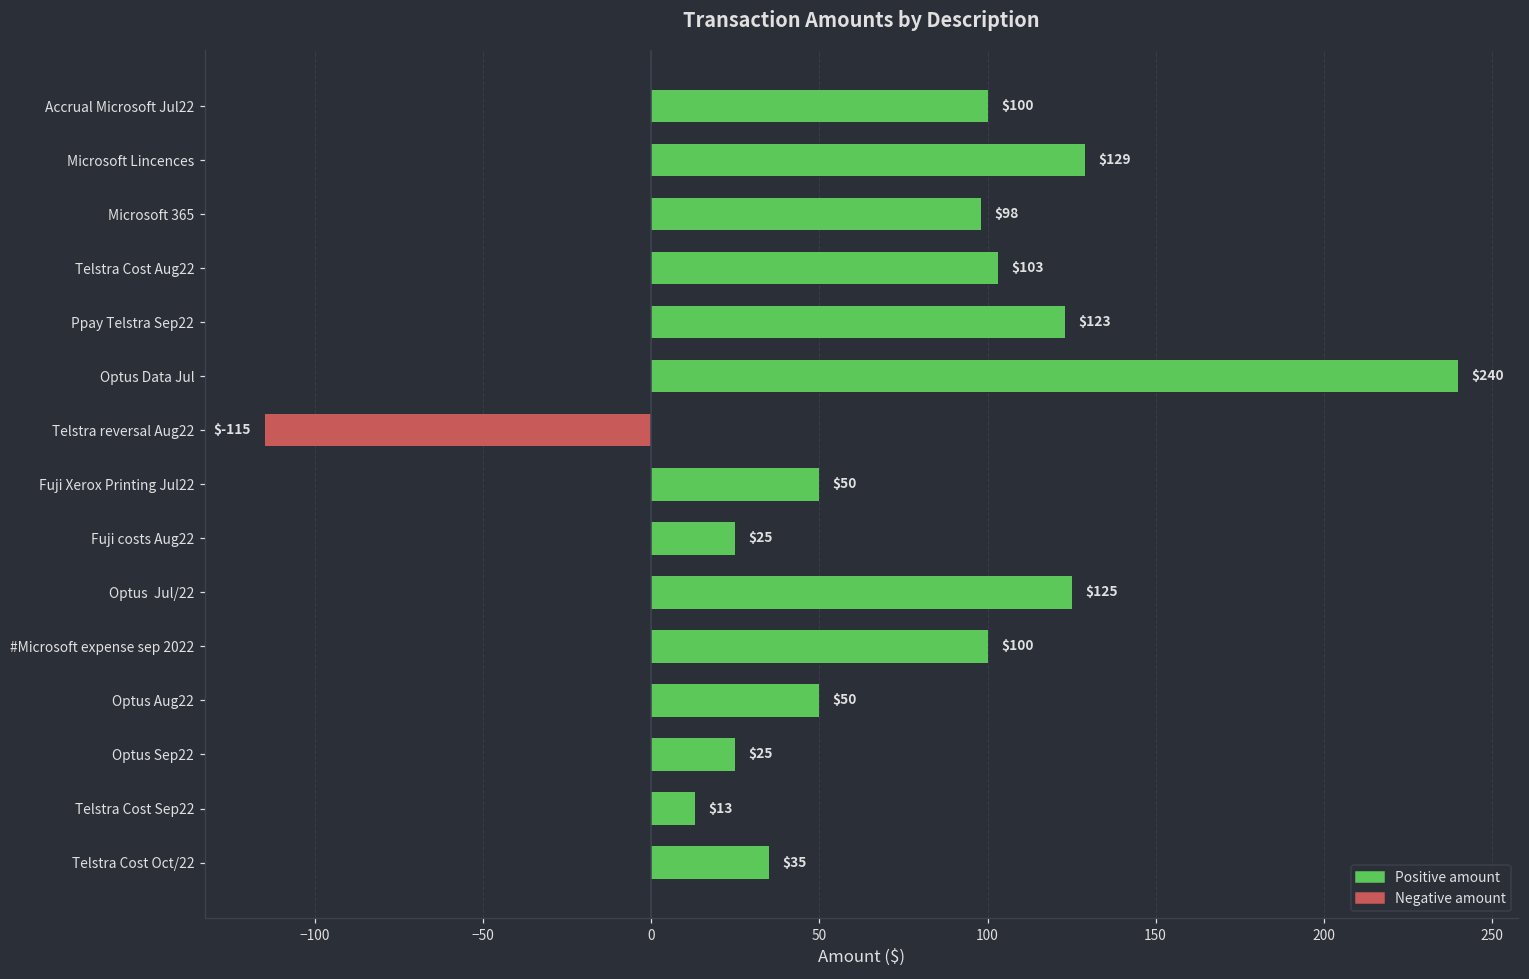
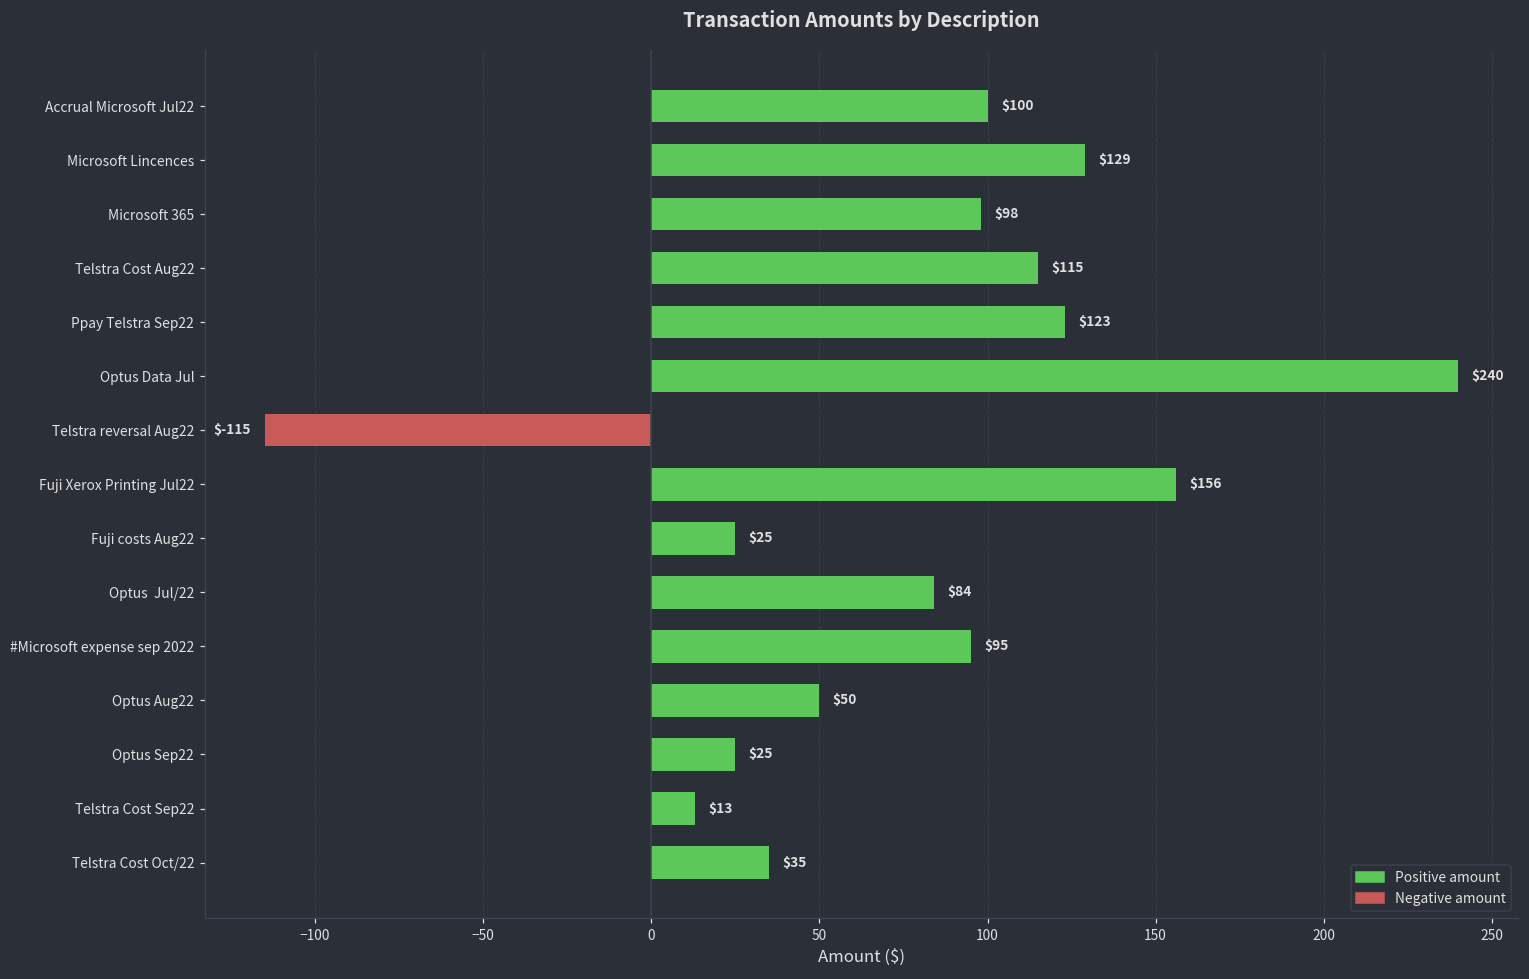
Telstra Cost Aug22: $103 -> $115
Fuji Xerox Printing Jul22: $50 -> $156
Optus Jul/22: $125 -> $84
#Microsoft expense sep 2022: $100 -> $95
